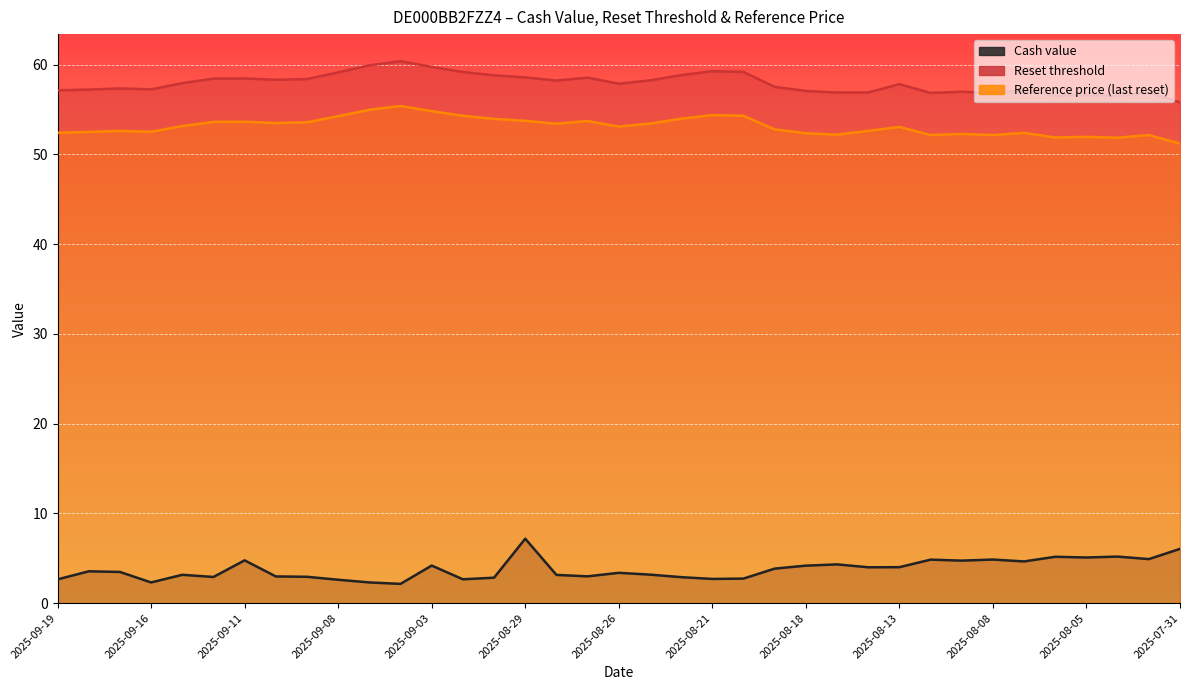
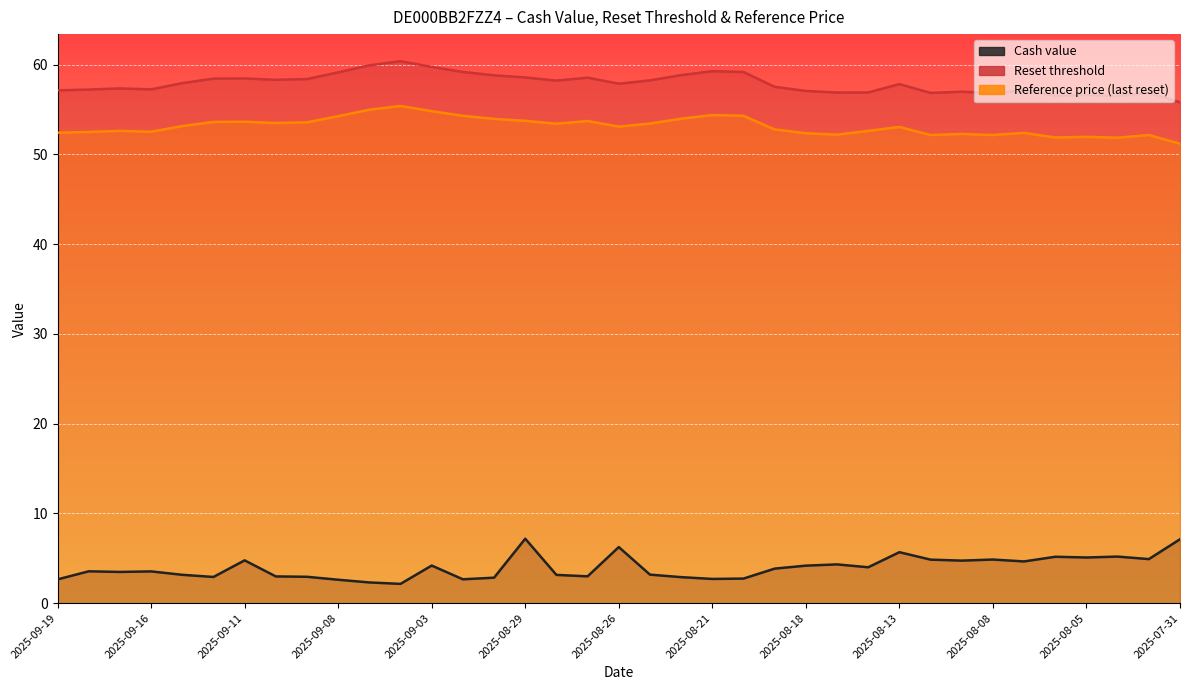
Cash value, 2025-09-16: 2 -> 4
Cash value, 2025-08-26: 3 -> 6
Cash value, 2025-08-13: 4 -> 6
Cash value, 2025-07-31: 6 -> 7
